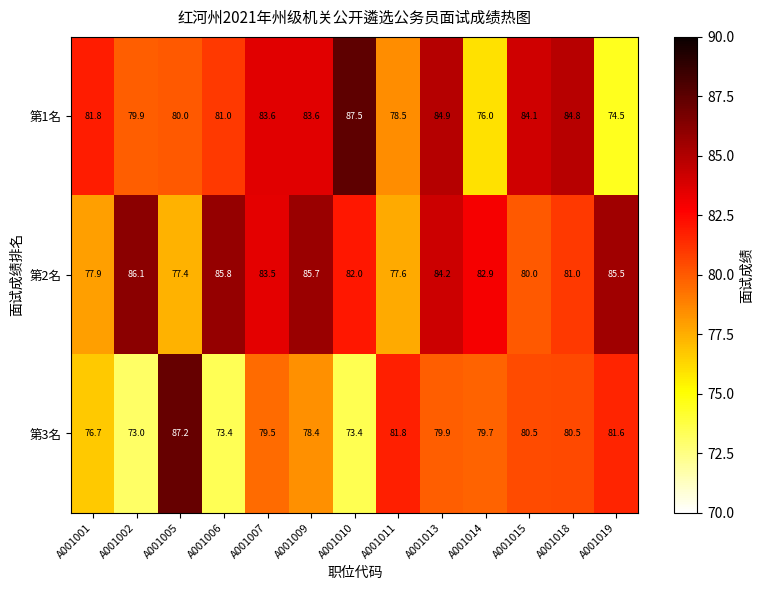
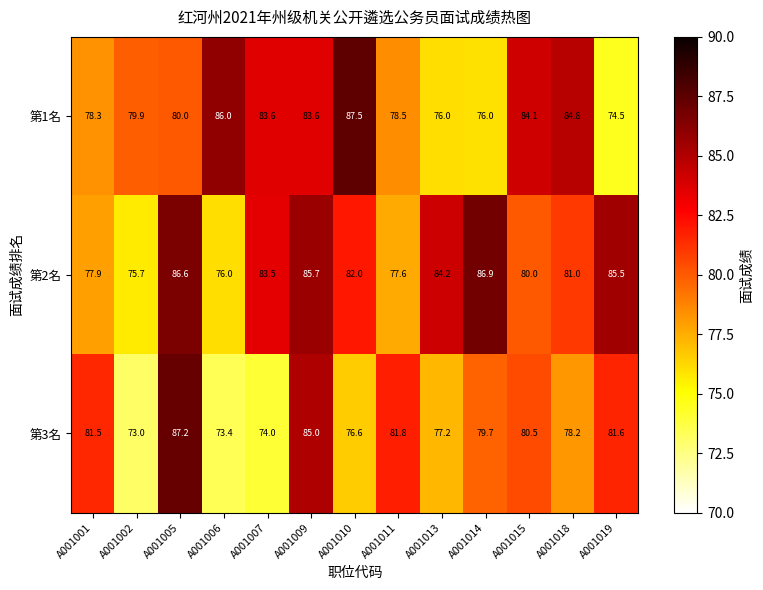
第1名, A001001: 81.8 -> 78.3
第1名, A001006: 81.0 -> 86.0
第1名, A001013: 84.9 -> 76.0
第2名, A001002: 86.1 -> 75.7
第2名, A001005: 77.4 -> 86.6
第2名, A001006: 85.8 -> 76.0
第2名, A001014: 82.9 -> 86.9
第3名, A001001: 76.7 -> 81.5
第3名, A001007: 79.5 -> 74.0
第3名, A001009: 78.4 -> 85.0
第3名, A001010: 73.4 -> 76.6
第3名, A001013: 79.9 -> 77.2
第3名, A001018: 80.5 -> 78.2
